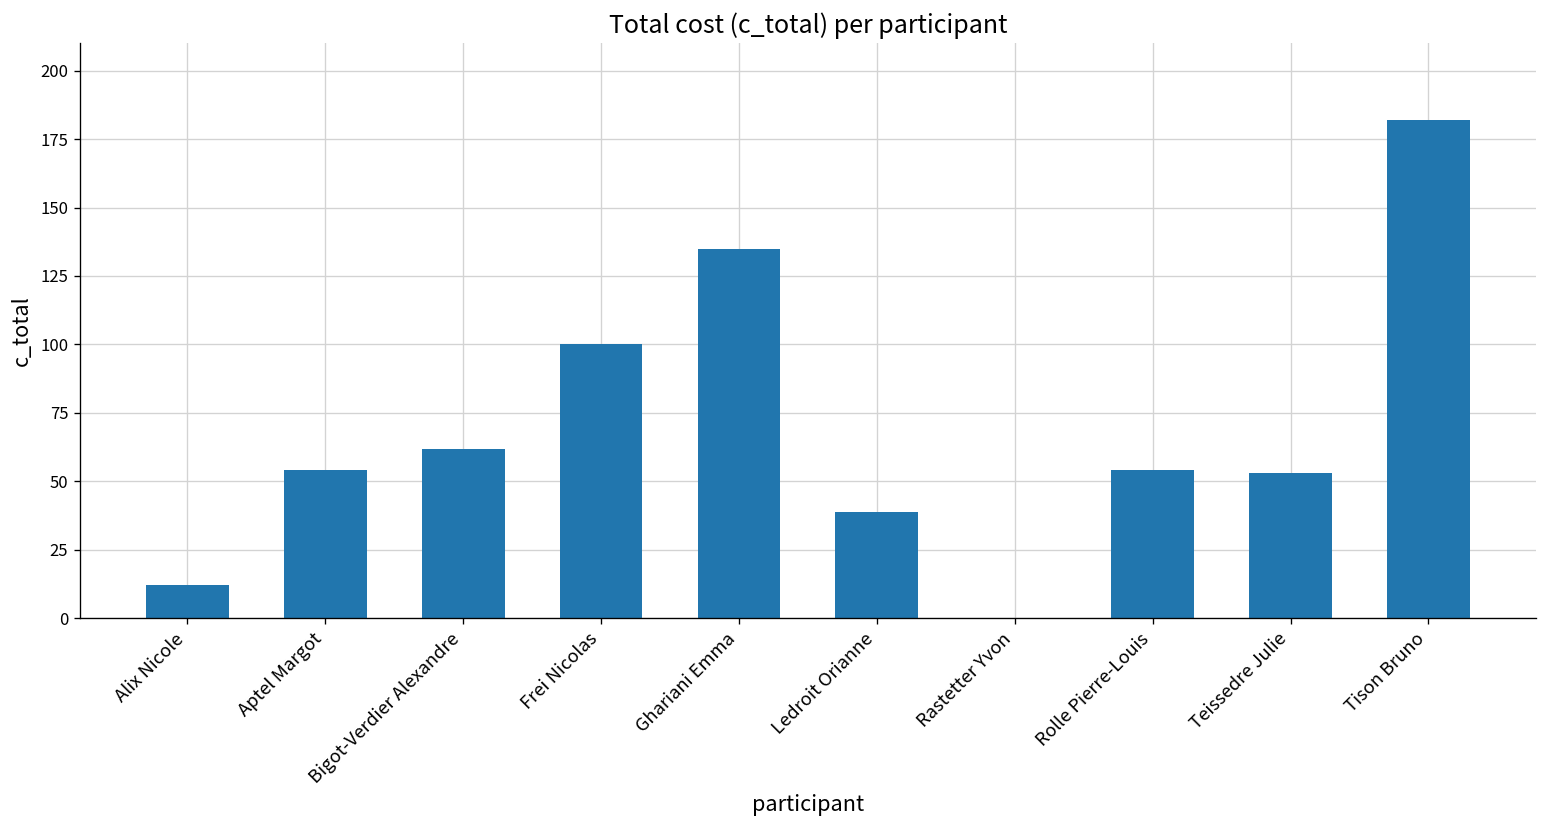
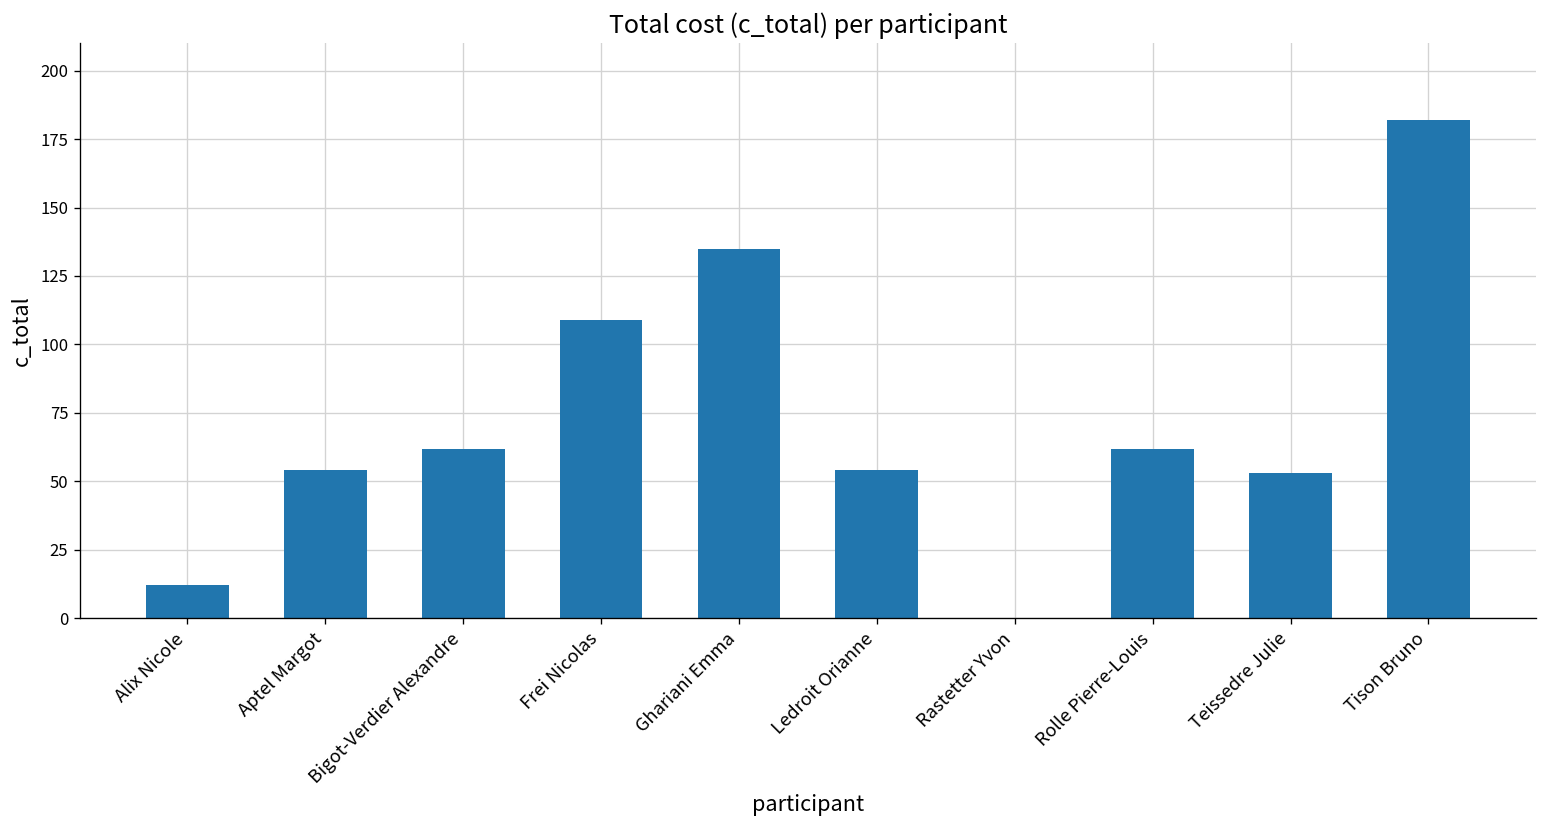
Frei Nicolas: 100 -> 109
Ledroit Orianne: 39 -> 54
Rolle Pierre-Louis: 54 -> 62
